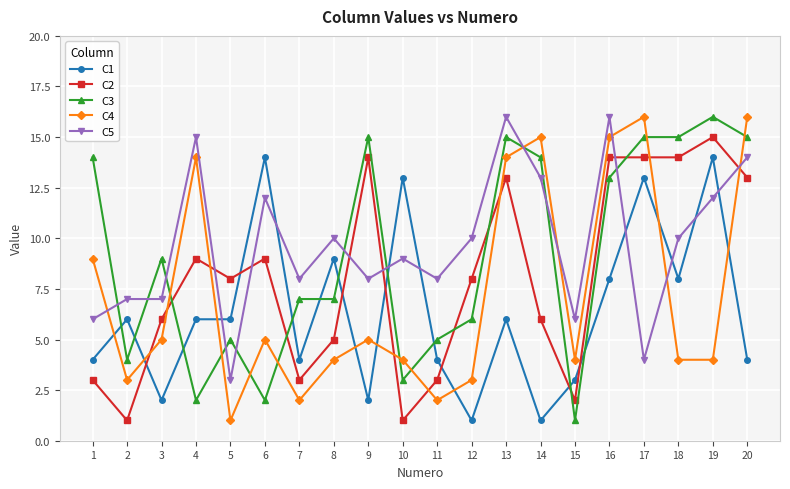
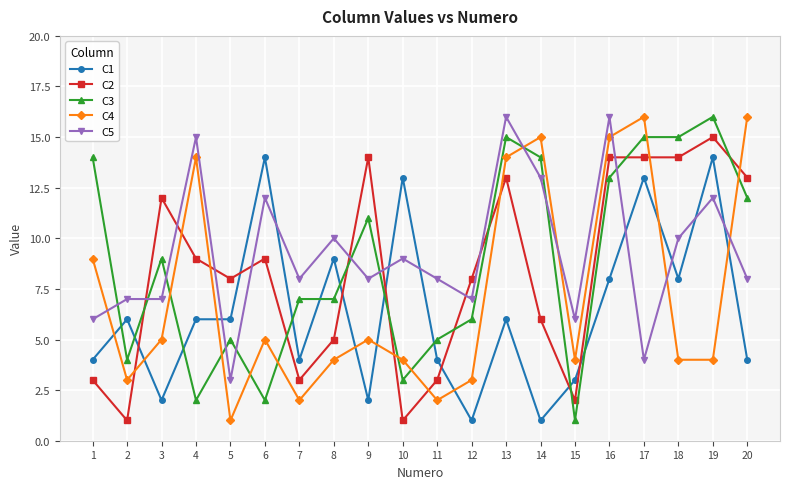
C2, 3: 6 -> 12
C3, 9: 15 -> 11
C5, 12: 10 -> 7
C3, 20: 15 -> 12
C5, 20: 14 -> 8
